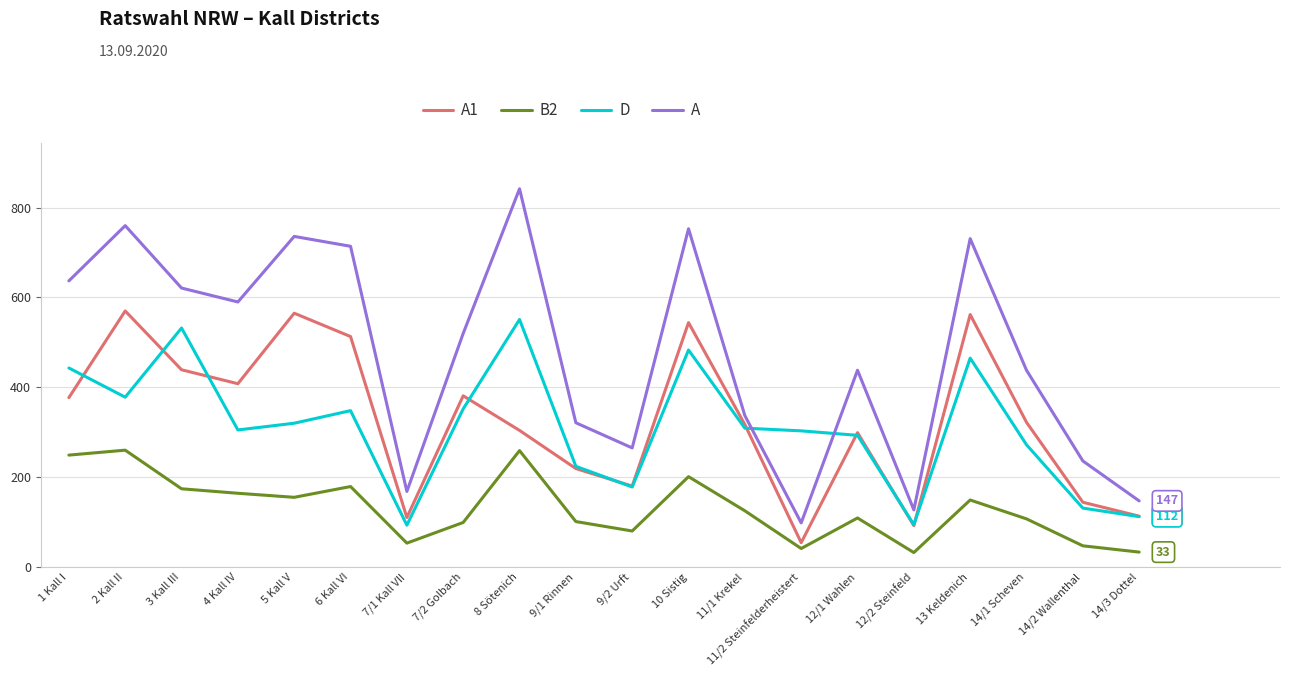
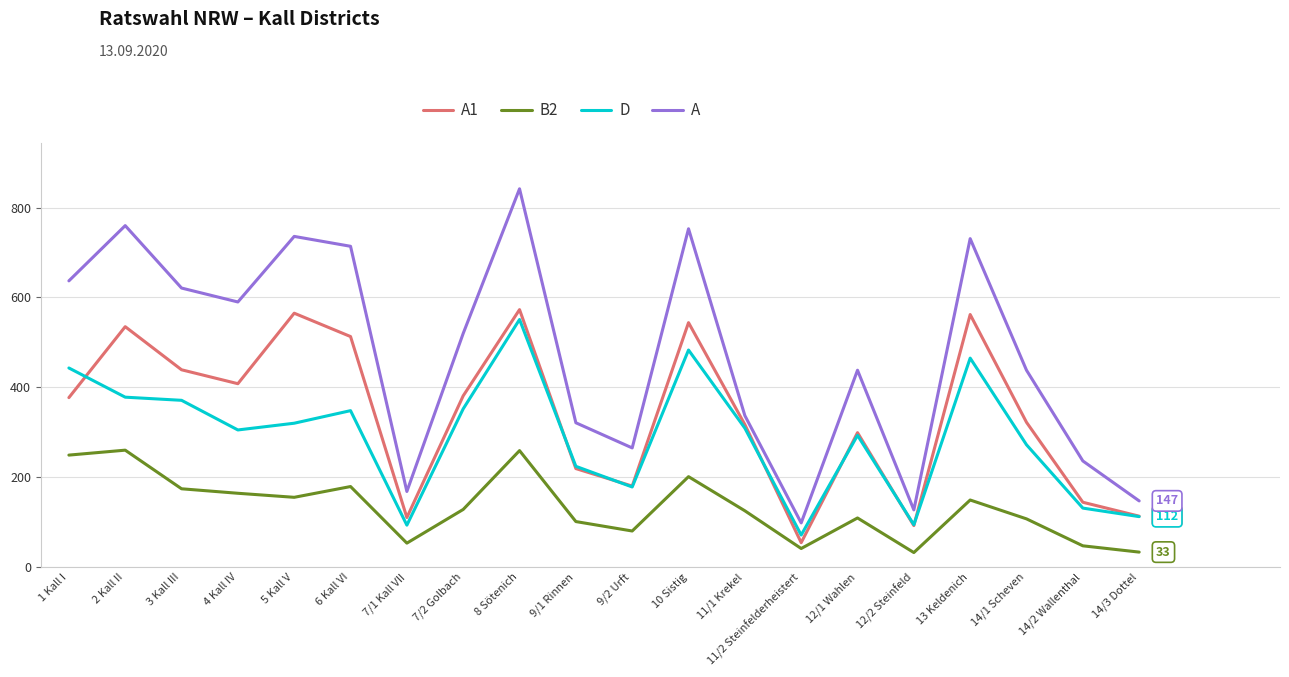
A1, 2 Kall II: 570 -> 540
D, 3 Kall III: 530 -> 370
B2, 7/2 Golbach: 100 -> 130
A1, 8 Sötenich: 300 -> 570
D, 11/2 Steinfelderheistert: 300 -> 70
